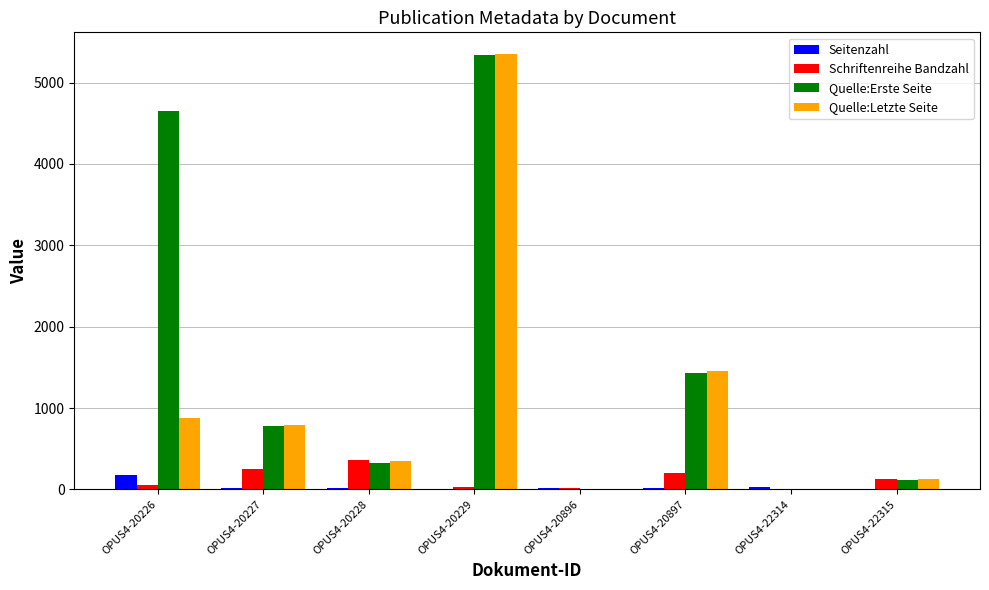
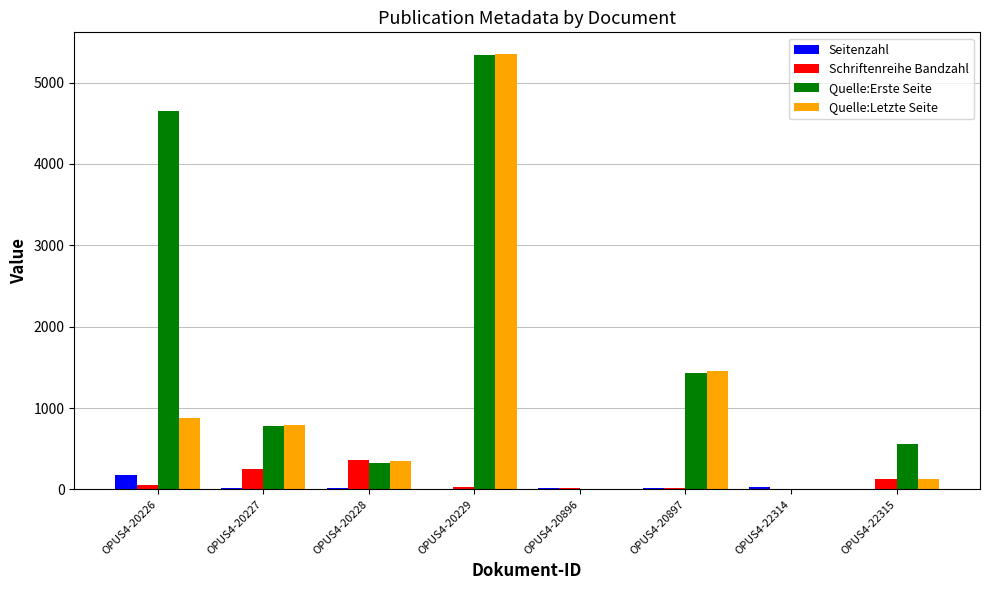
Schriftenreihe Bandzahl, OPUS4-20897: 200 -> 0
Quelle:Erste Seite, OPUS4-22315: 100 -> 600
